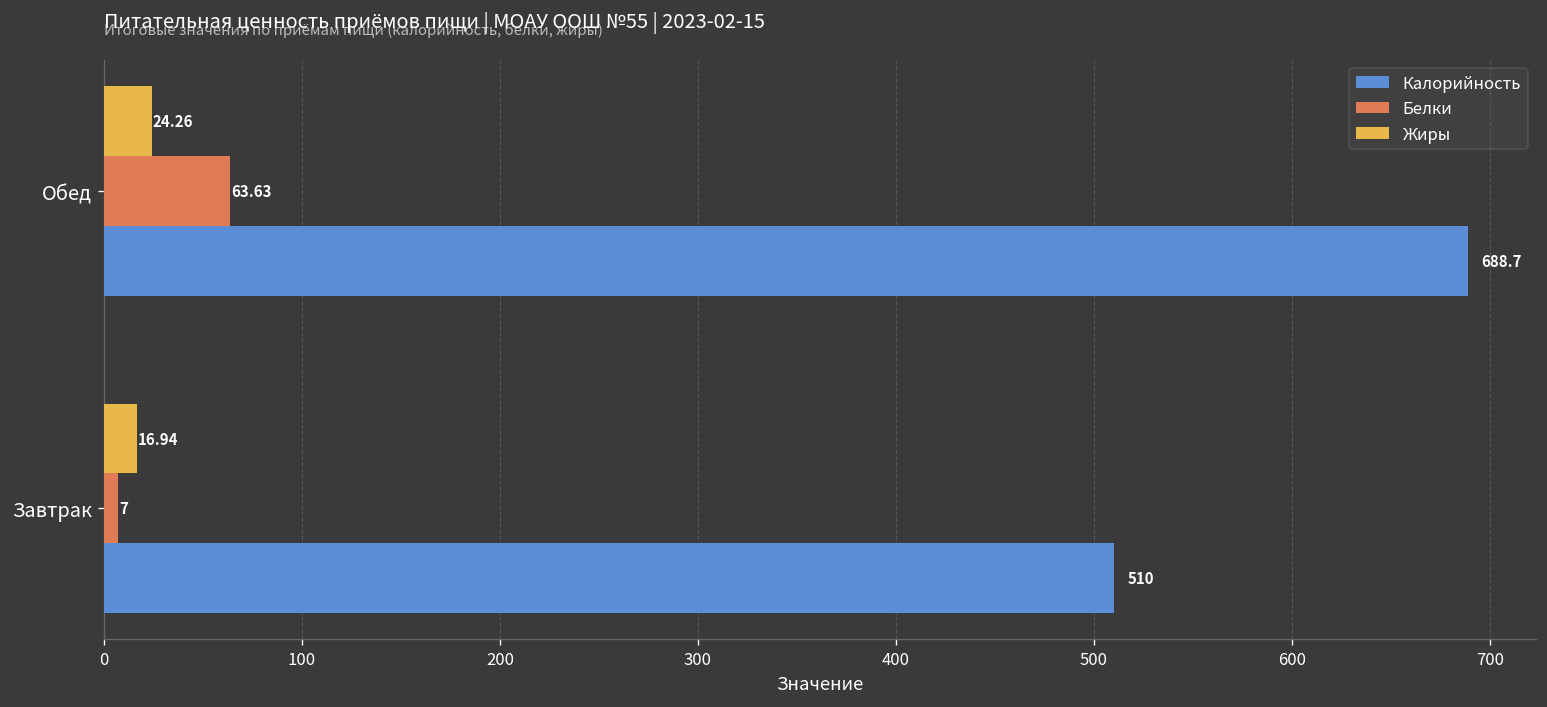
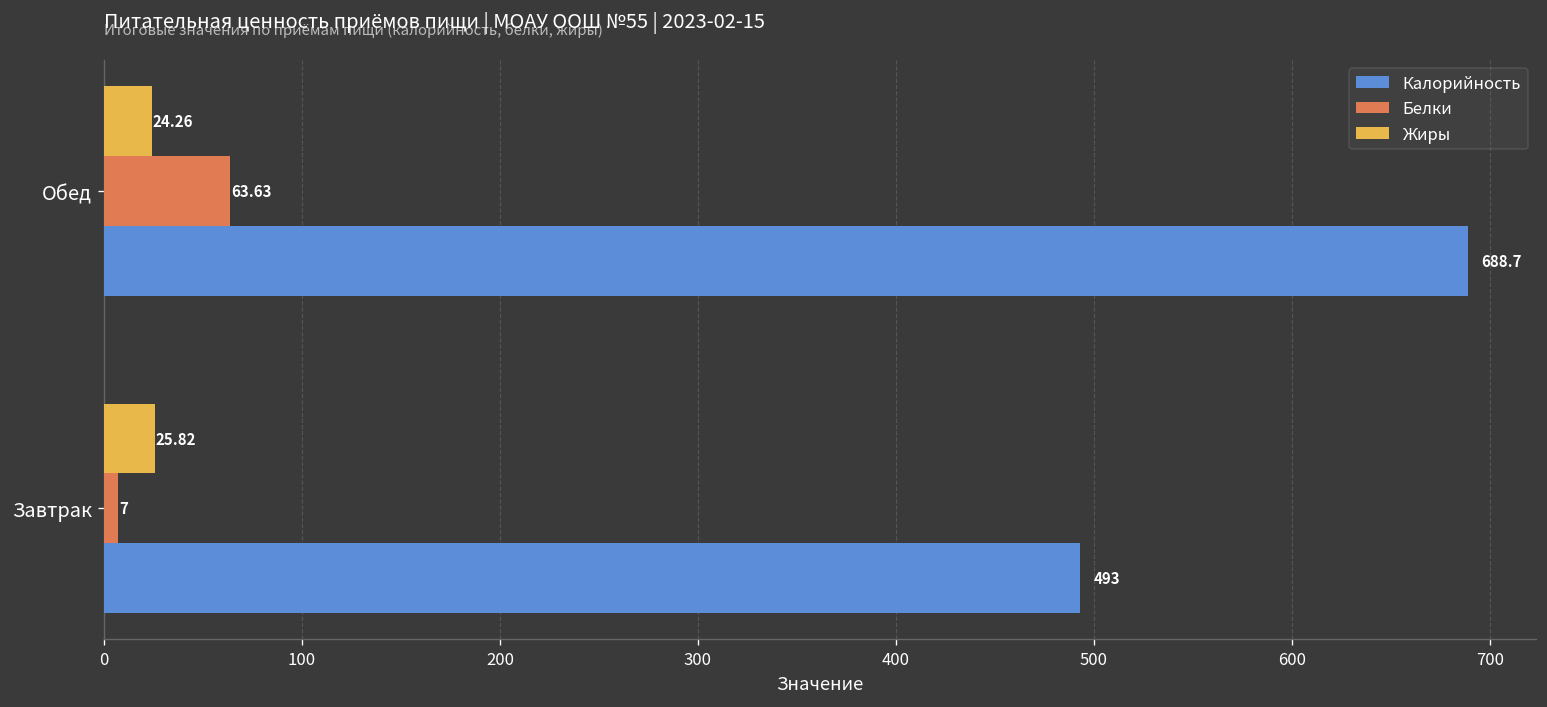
Жиры, Завтрак: 16.94 -> 25.82
Калорийность, Завтрак: 510 -> 493
